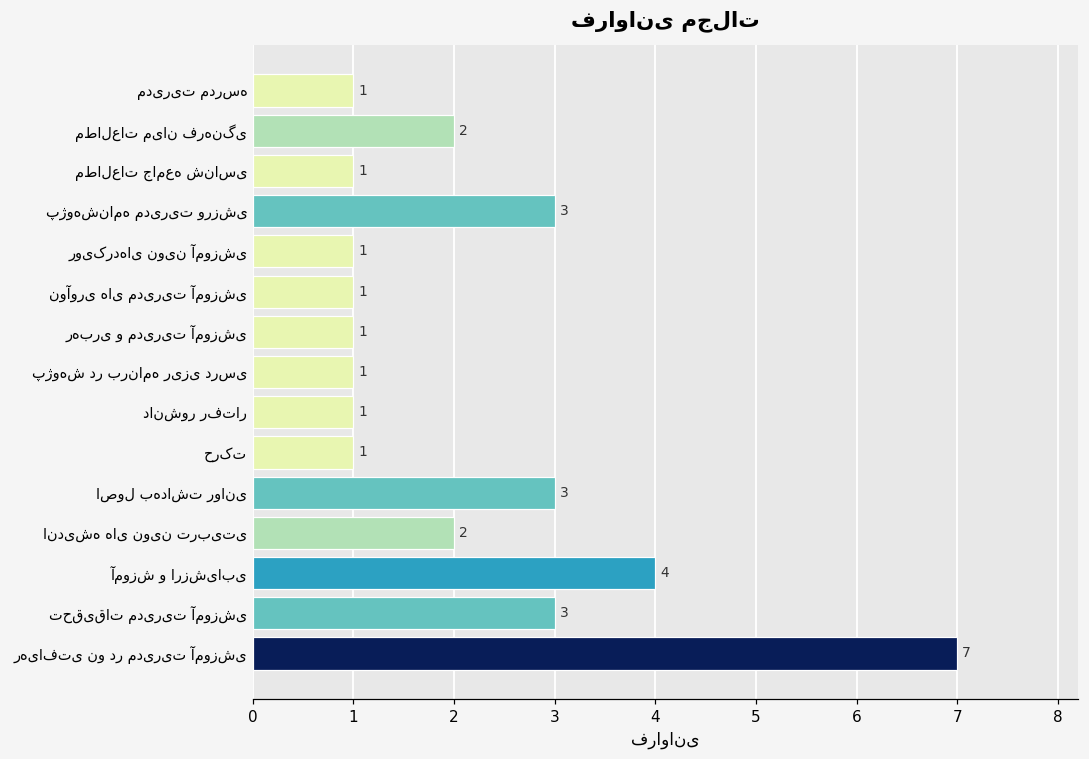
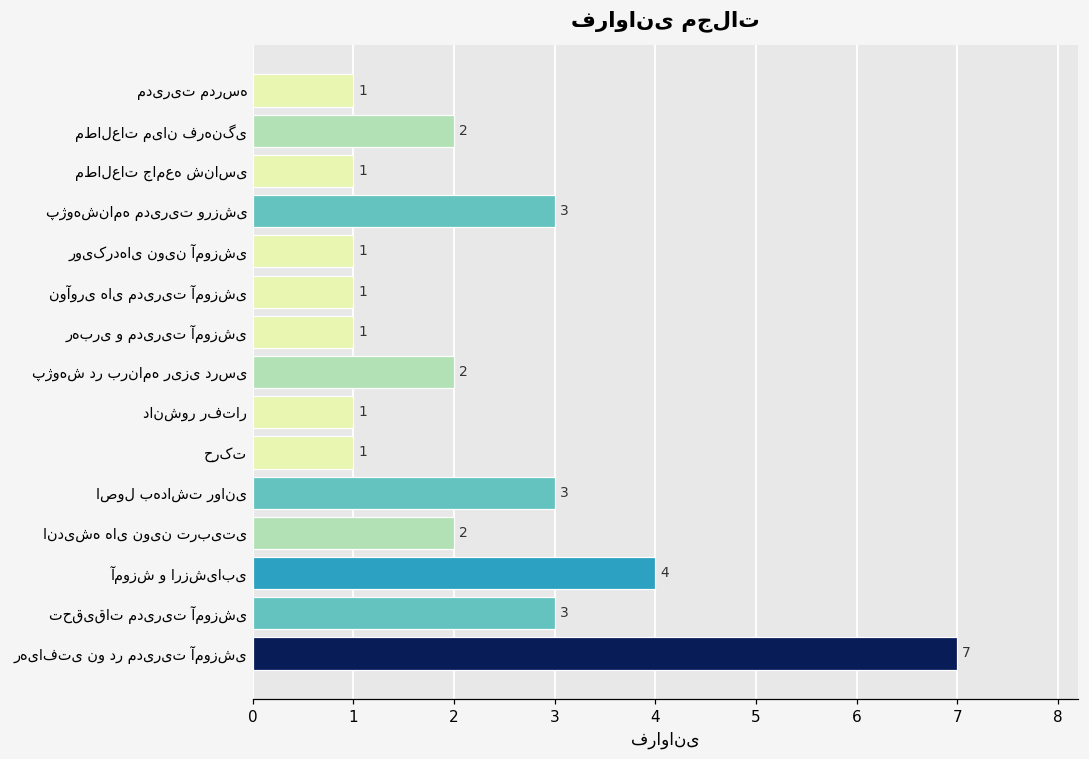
پژوهش در برنامه ریزی درسی: 1 -> 2
